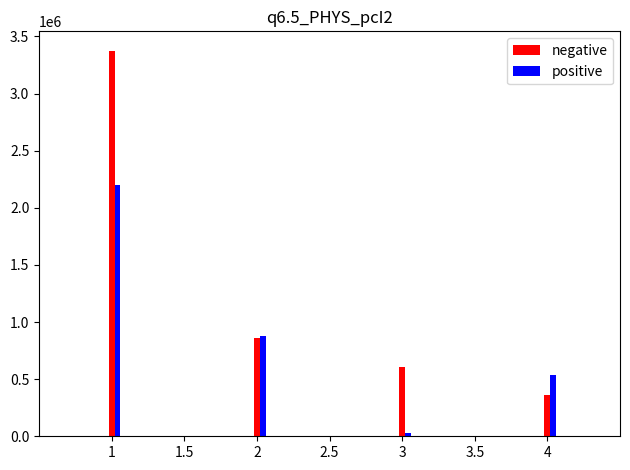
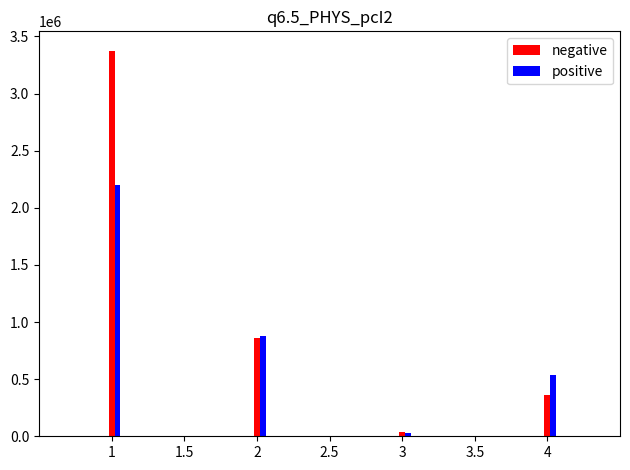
negative, 3: 600000 -> 40000
